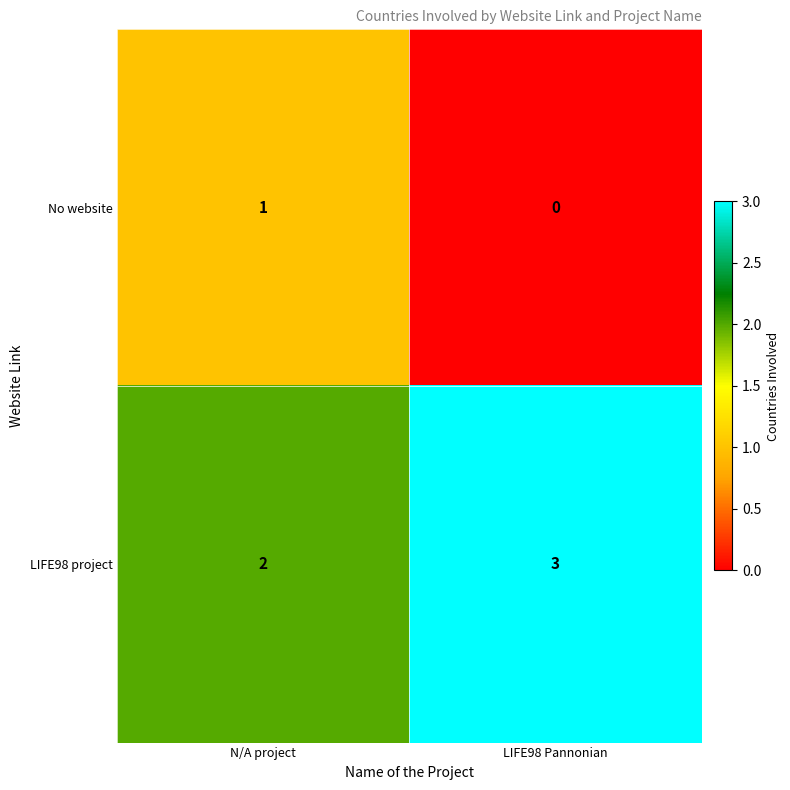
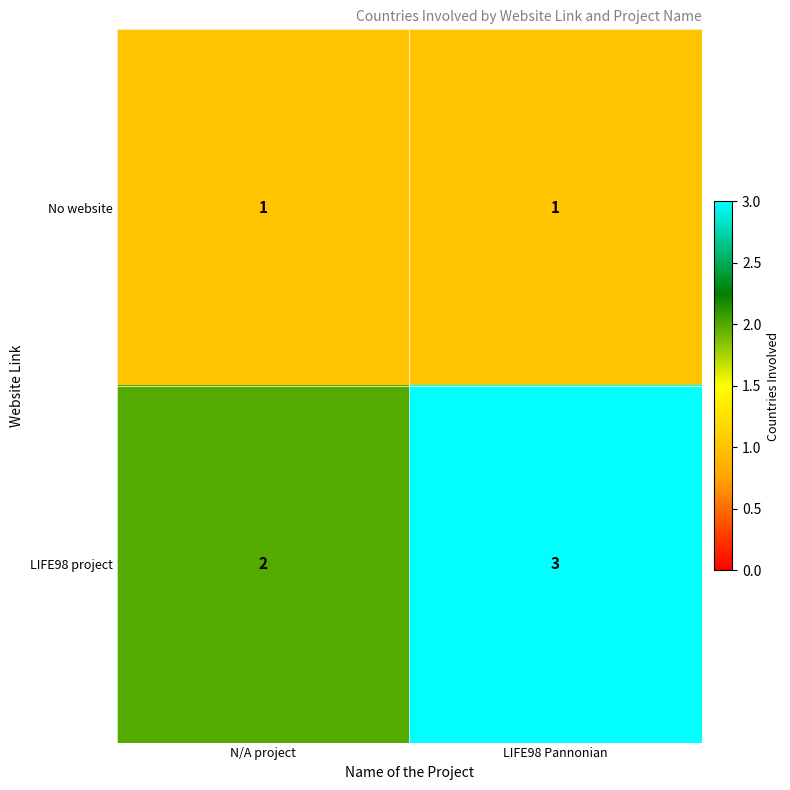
No website, LIFE98 Pannonian: 0 -> 1
